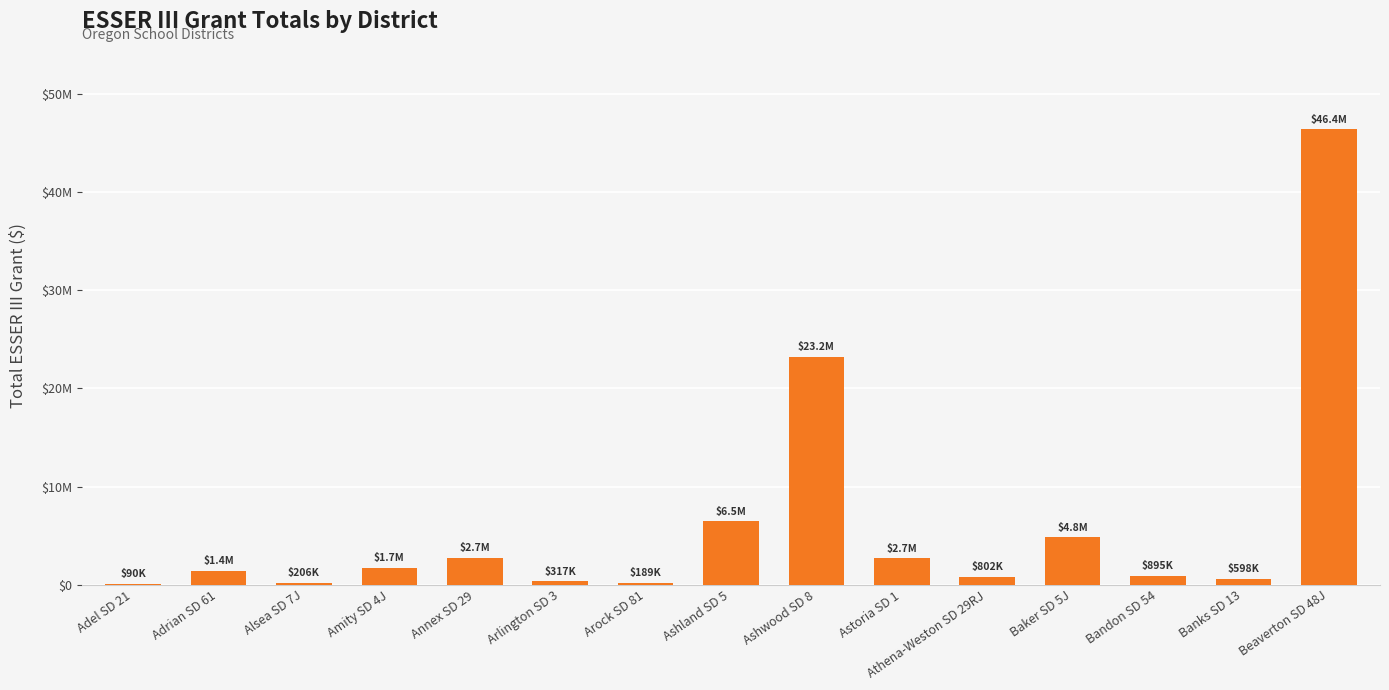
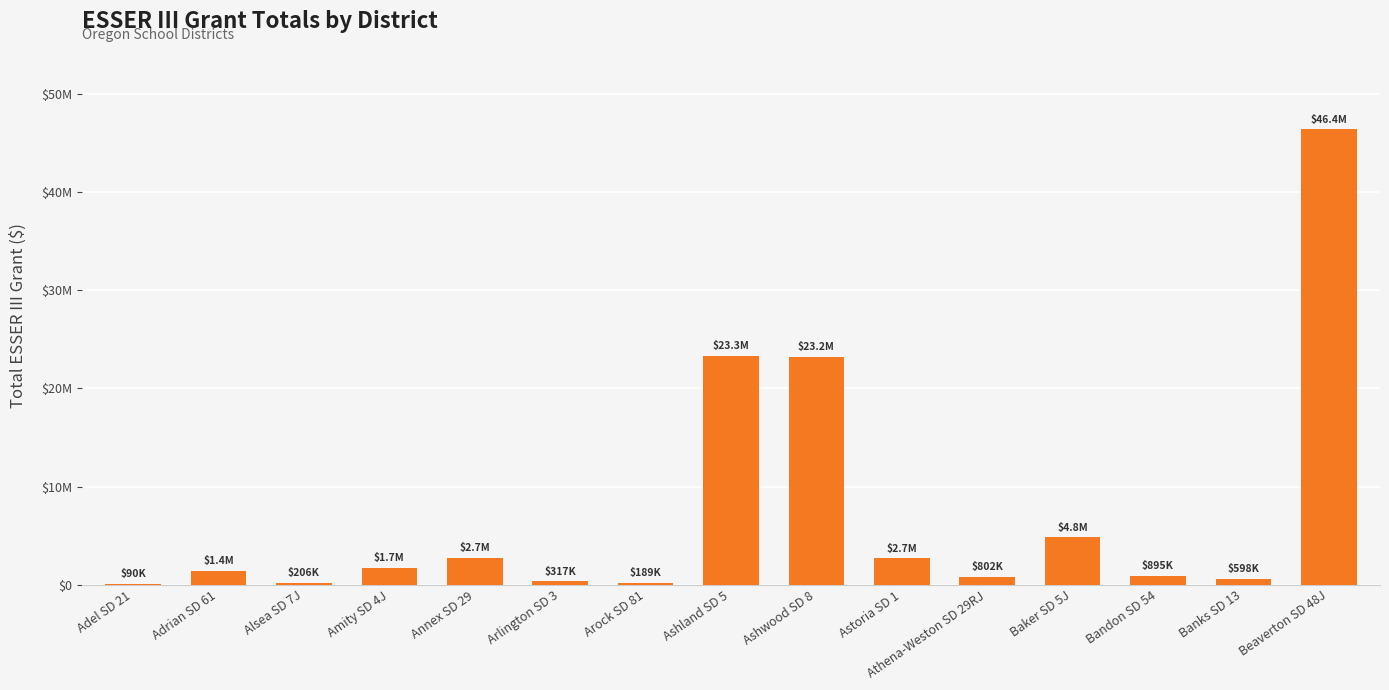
Ashland SD 5: $6.5M -> $23.3M
